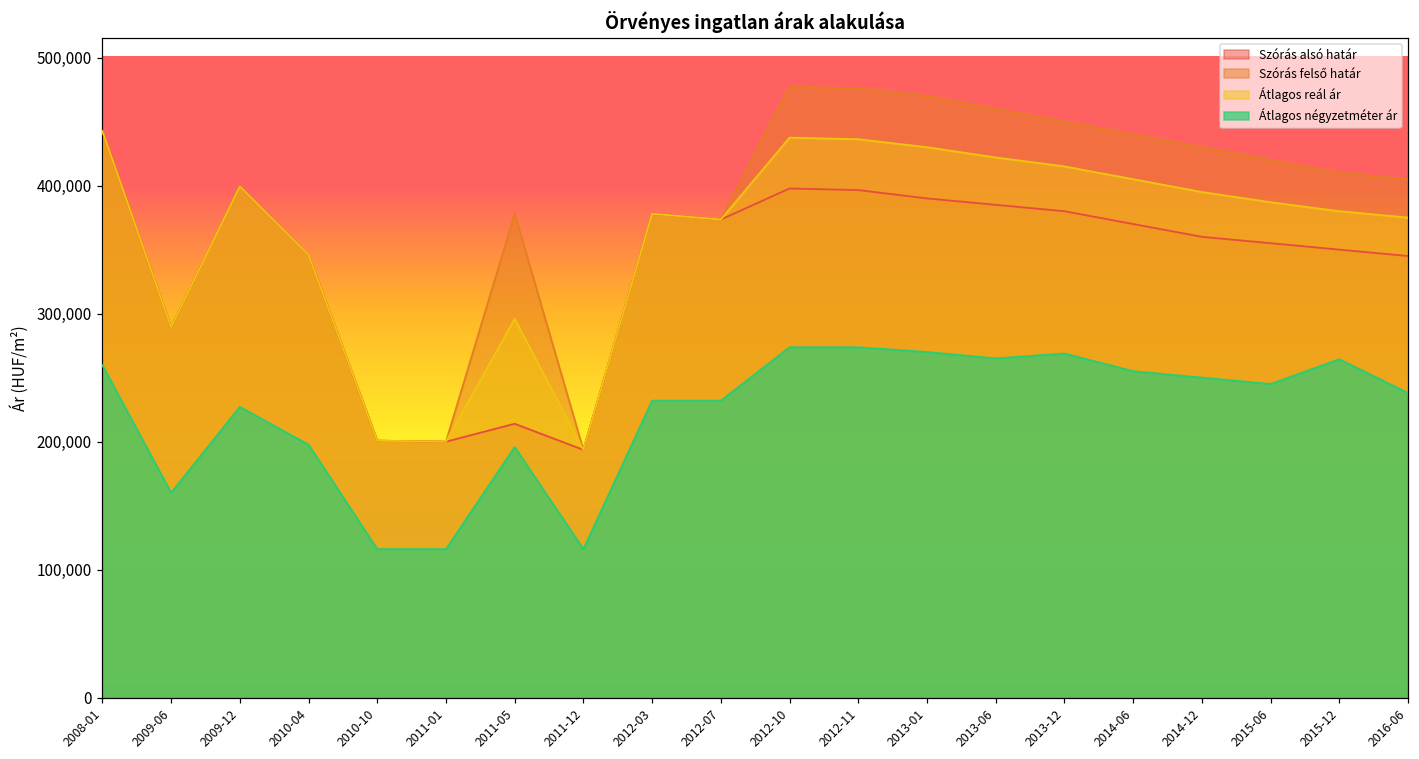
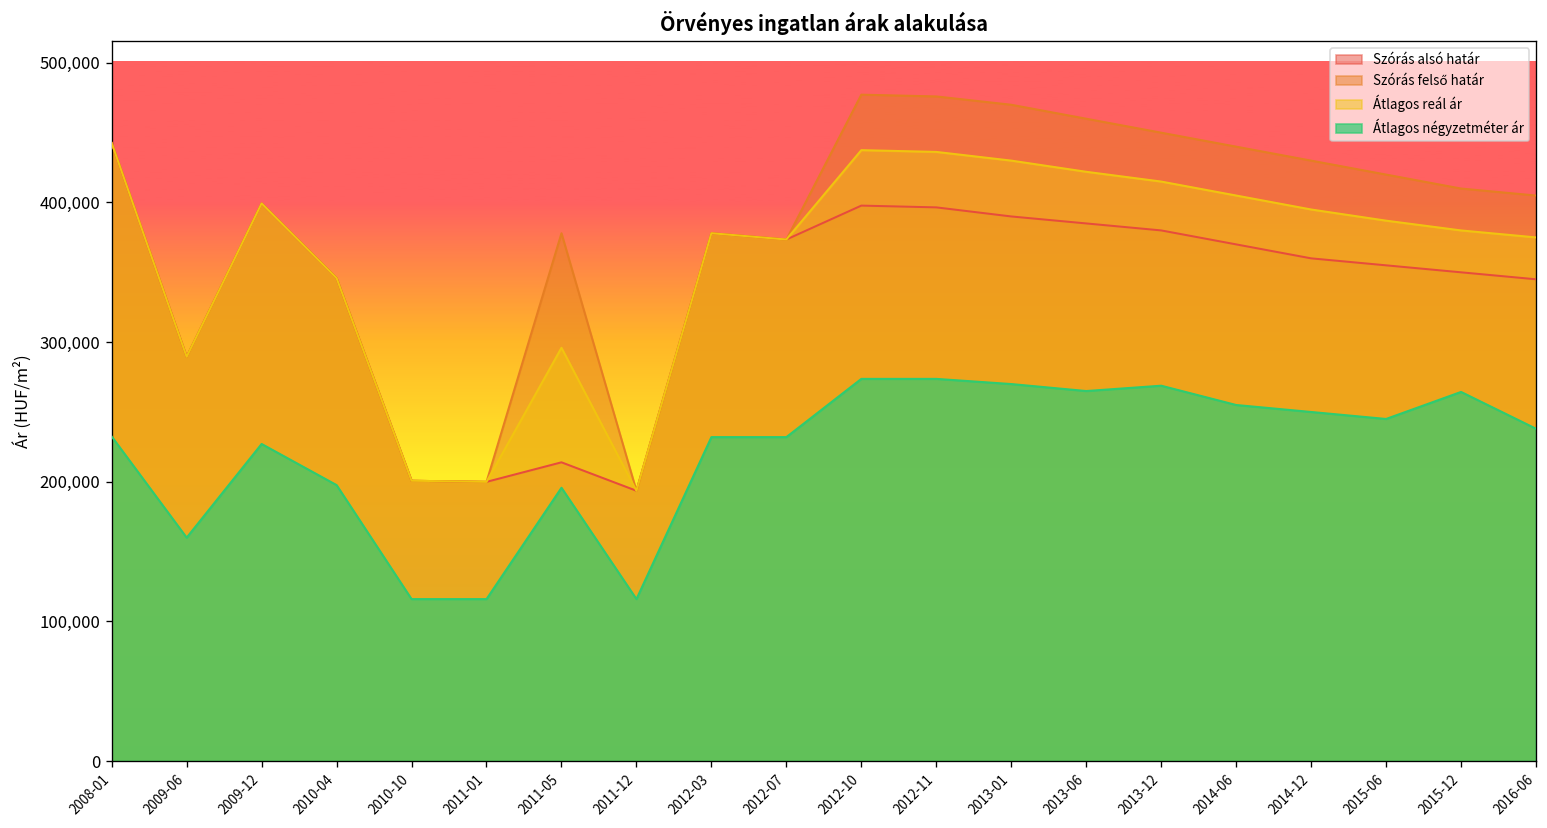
Átlagos négyzetméter ár, 2008-01: 260,000 -> 232,000
